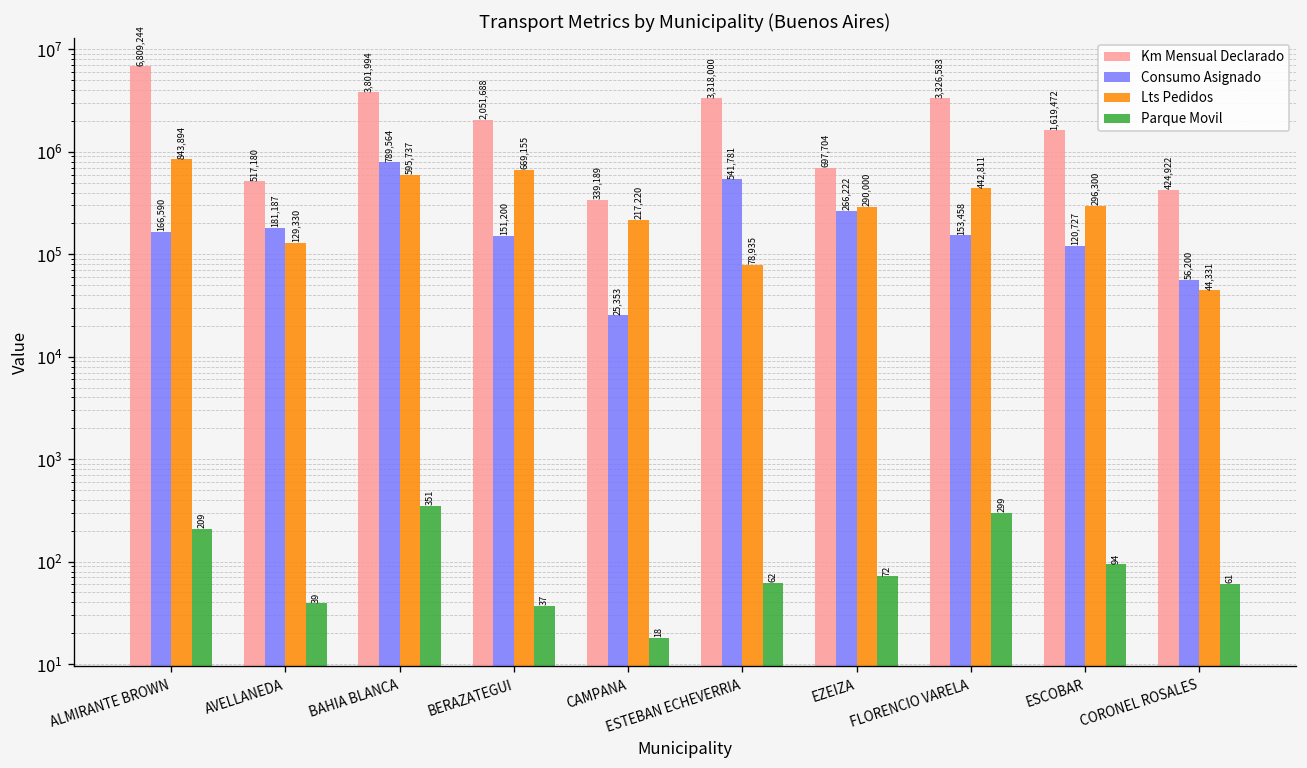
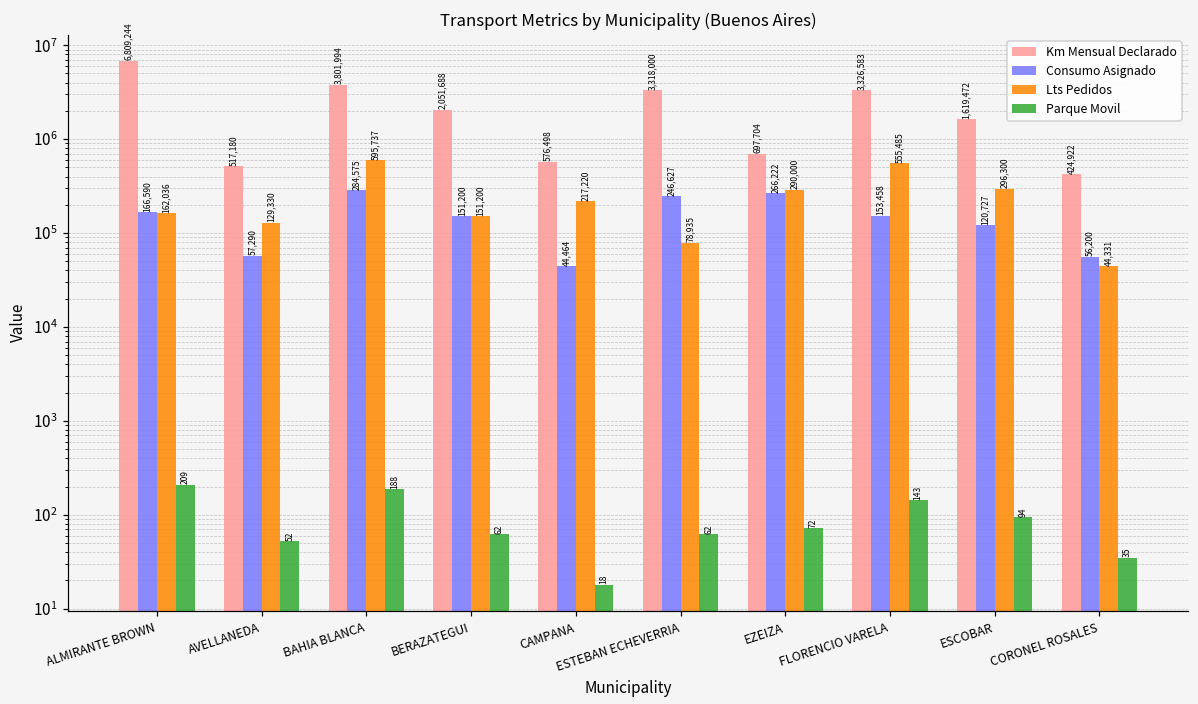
Lts Pedidos, ALMIRANTE BROWN: 843,894 -> 162,036
Consumo Asignado, AVELLANEDA: 181,187 -> 57,290
Parque Movil, AVELLANEDA: 39 -> 52
Consumo Asignado, BAHIA BLANCA: 789,564 -> 284,575
Parque Movil, BAHIA BLANCA: 351 -> 188
Lts Pedidos, BERAZATEGUI: 669,155 -> 151,200
Parque Movil, BERAZATEGUI: 37 -> 62
Km Mensual Declarado, CAMPANA: 339,189 -> 576,498
Consumo Asignado, CAMPANA: 25,353 -> 44,464
Consumo Asignado, ESTEBAN ECHEVERRIA: 541,781 -> 246,627
Lts Pedidos, FLORENCIO VARELA: 442,811 -> 555,485
Parque Movil, FLORENCIO VARELA: 299 -> 143
Parque Movil, CORONEL ROSALES: 61 -> 35
